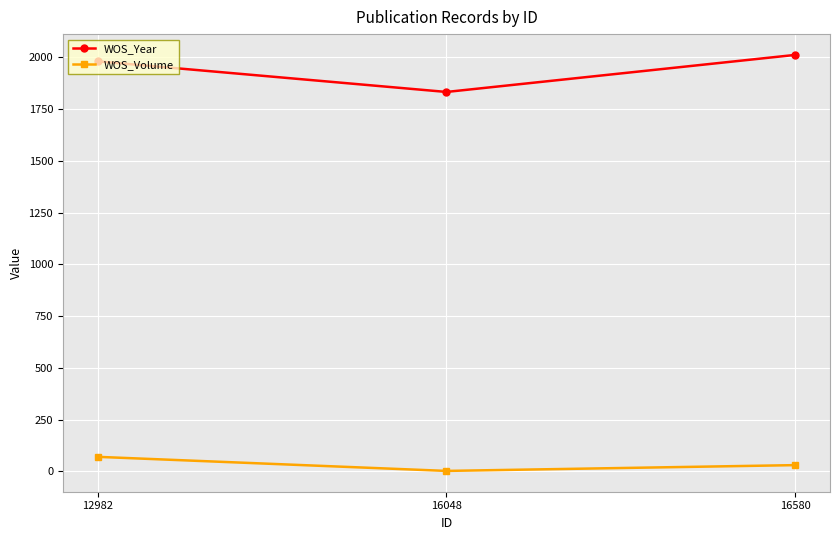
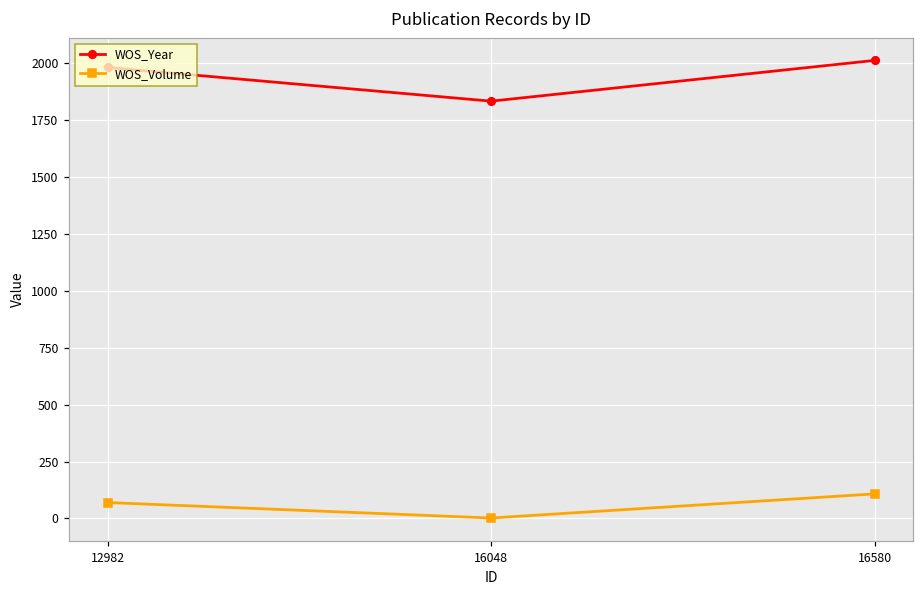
WOS_Volume, 16580: 30 -> 110
